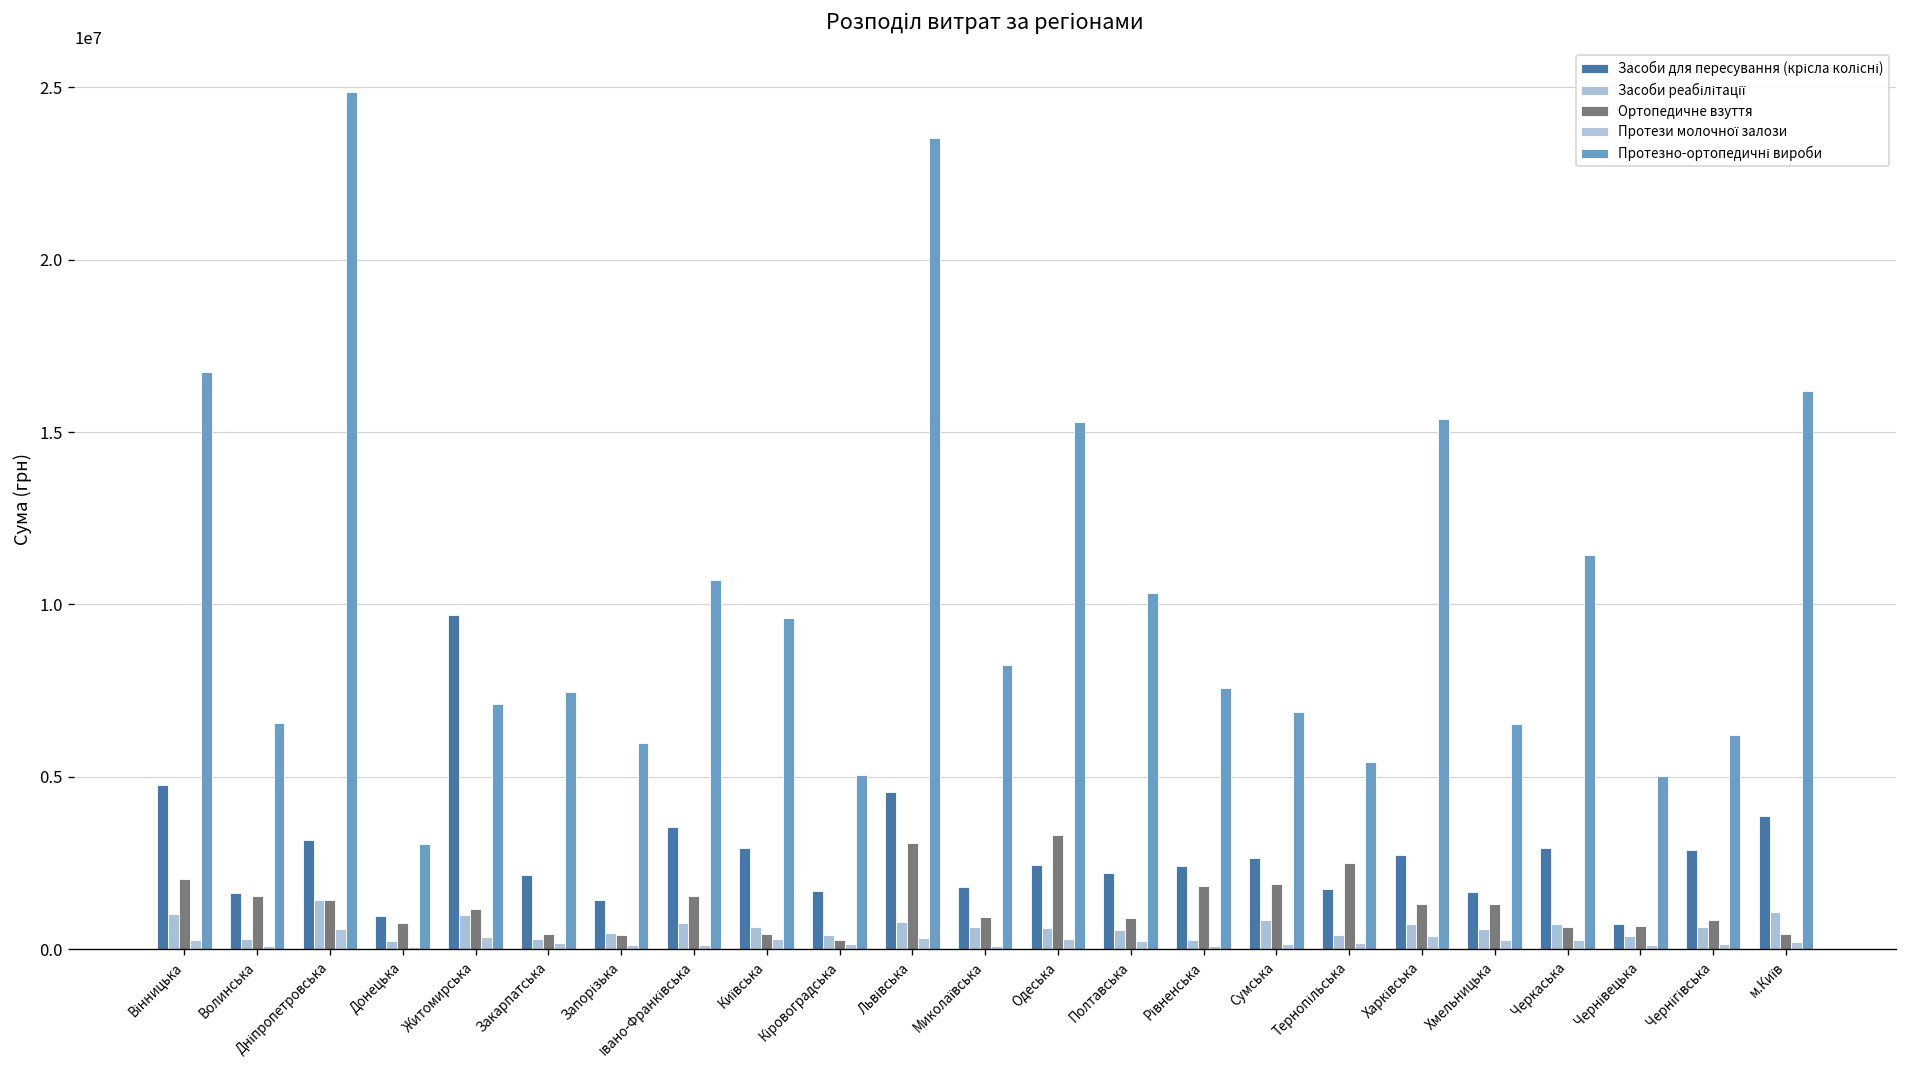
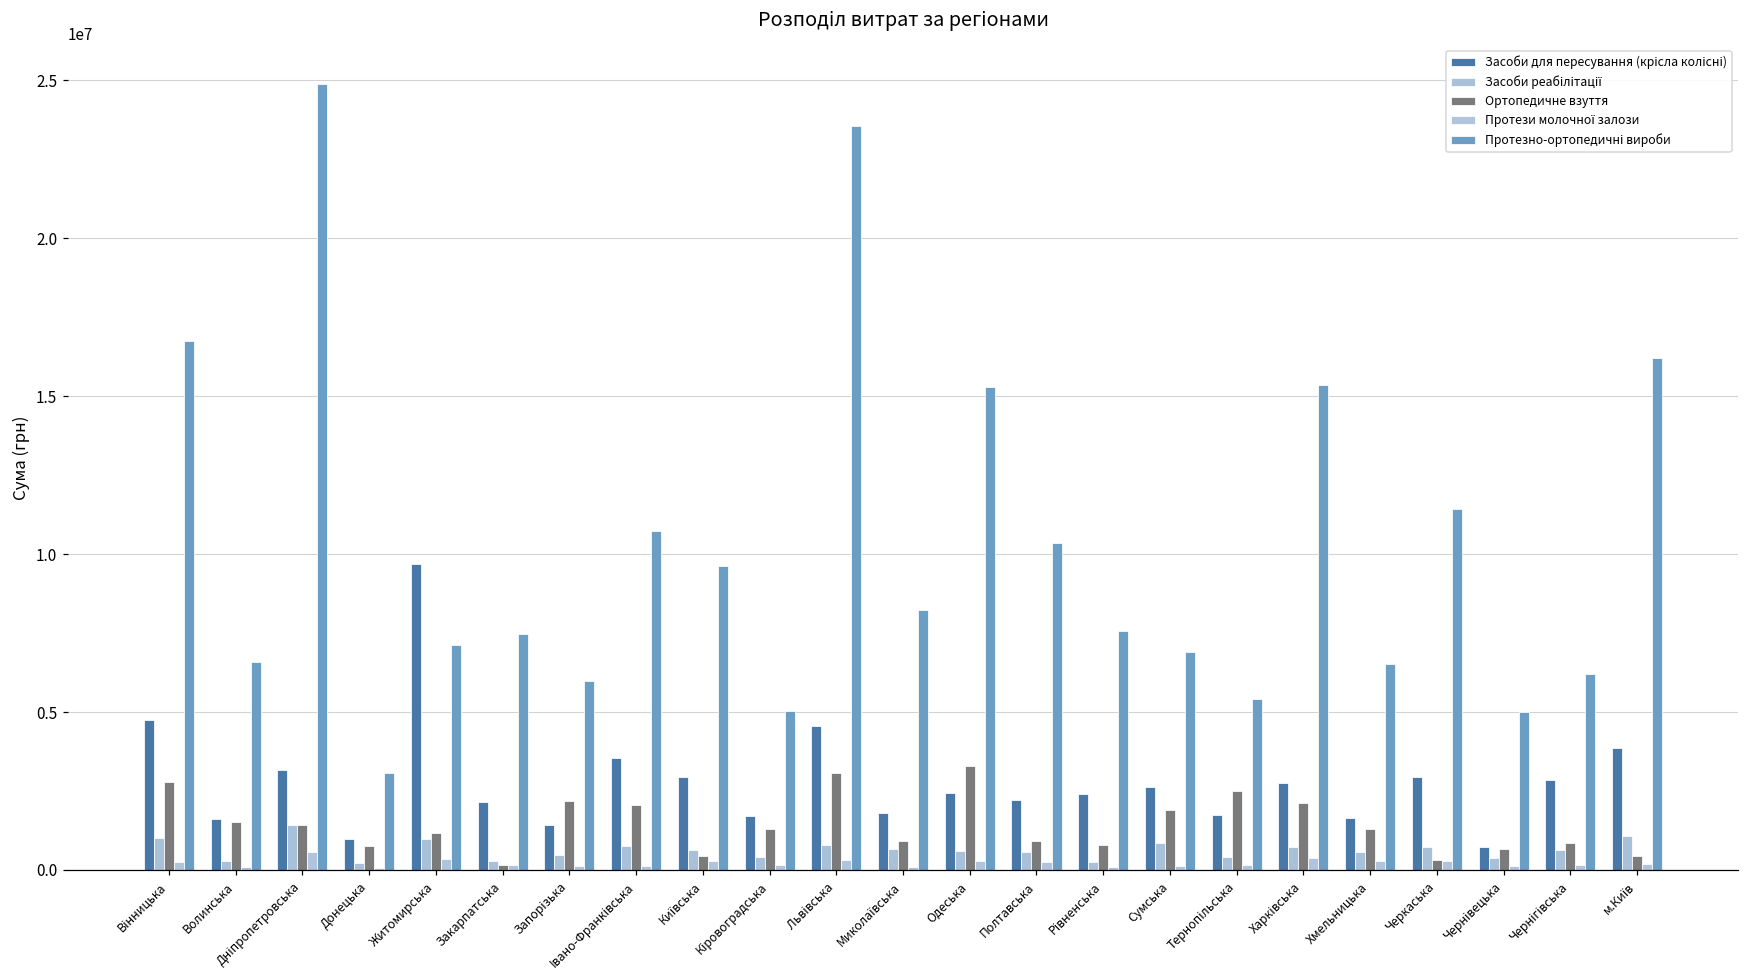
Ортопедичне взуття, Вінницька: 2000000 -> 2800000
Ортопедичне взуття, Закарпатська: 400000 -> 100000
Ортопедичне взуття, Запорізька: 400000 -> 2200000
Ортопедичне взуття, Івано-Франківська: 1500000 -> 2000000
Ортопедичне взуття, Кіровоградська: 300000 -> 1300000
Ортопедичне взуття, Рівненська: 1800000 -> 800000
Ортопедичне взуття, Харківська: 1300000 -> 2100000
Ортопедичне взуття, Черкаська: 600000 -> 300000
